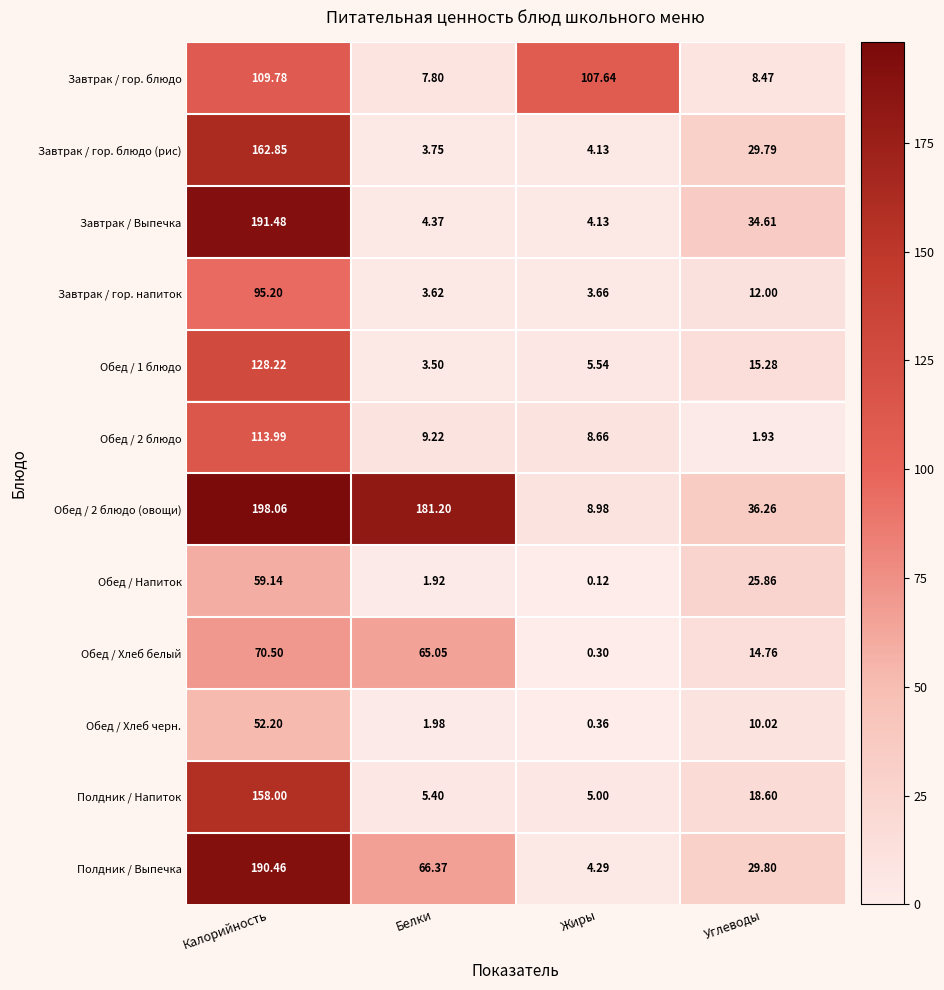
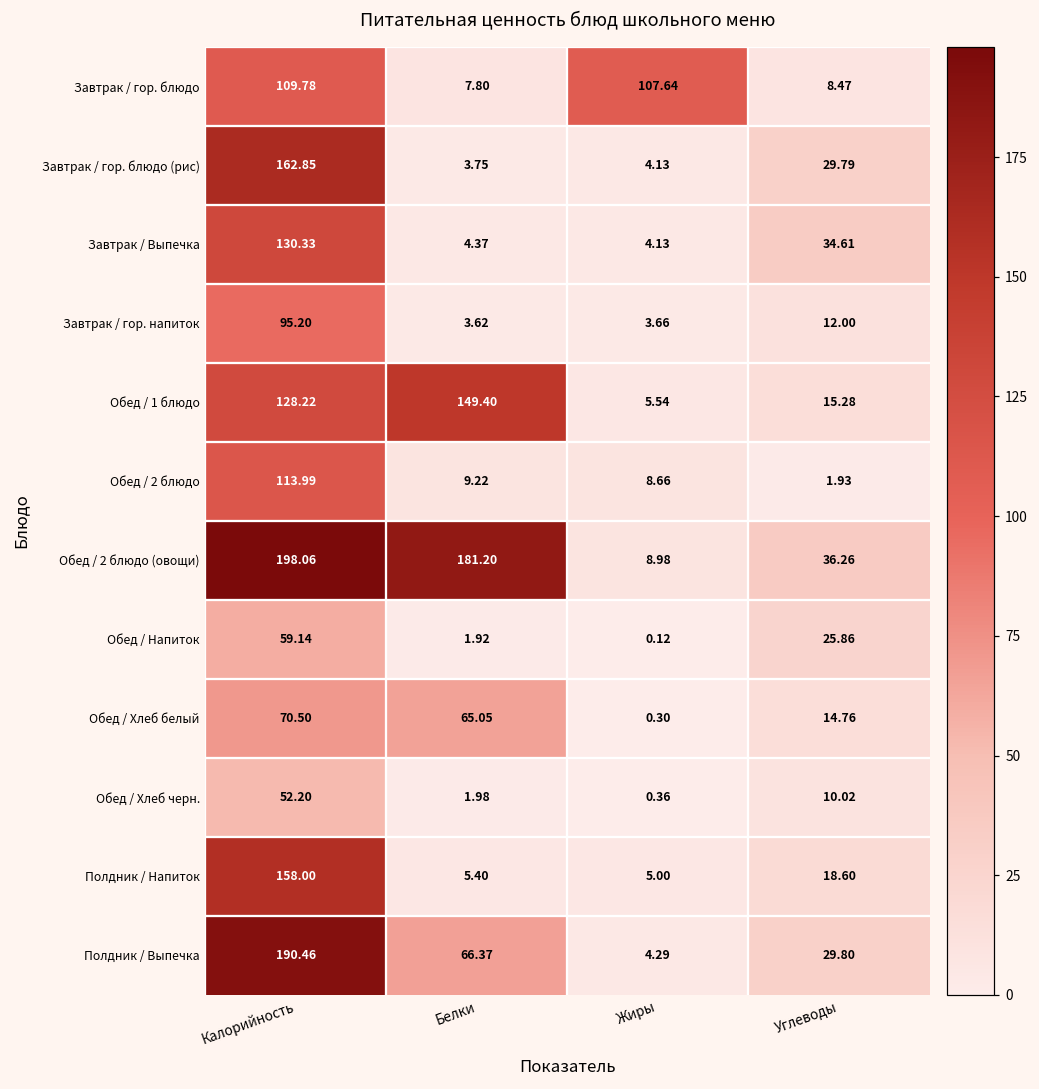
Завтрак / Выпечка, Калорийность: 191.48 -> 130.33
Обед / 1 блюдо, Белки: 3.50 -> 149.40
